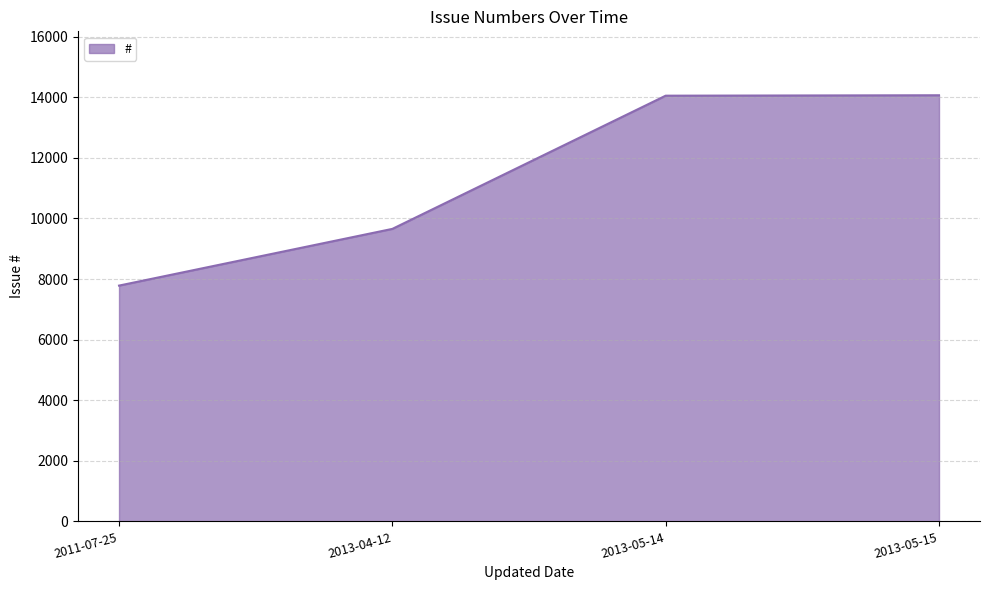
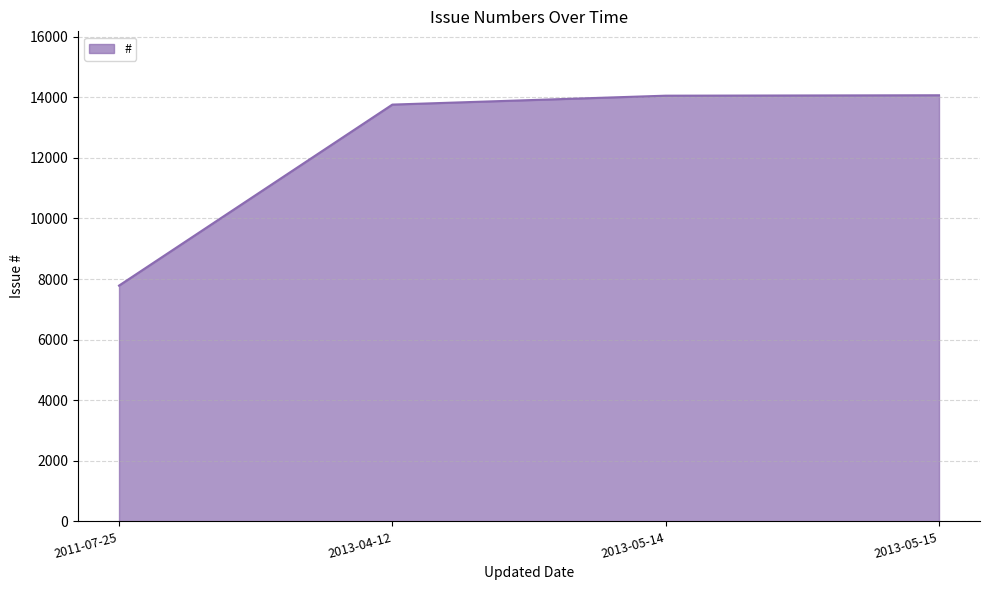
2013-04-12: 9700 -> 13800
